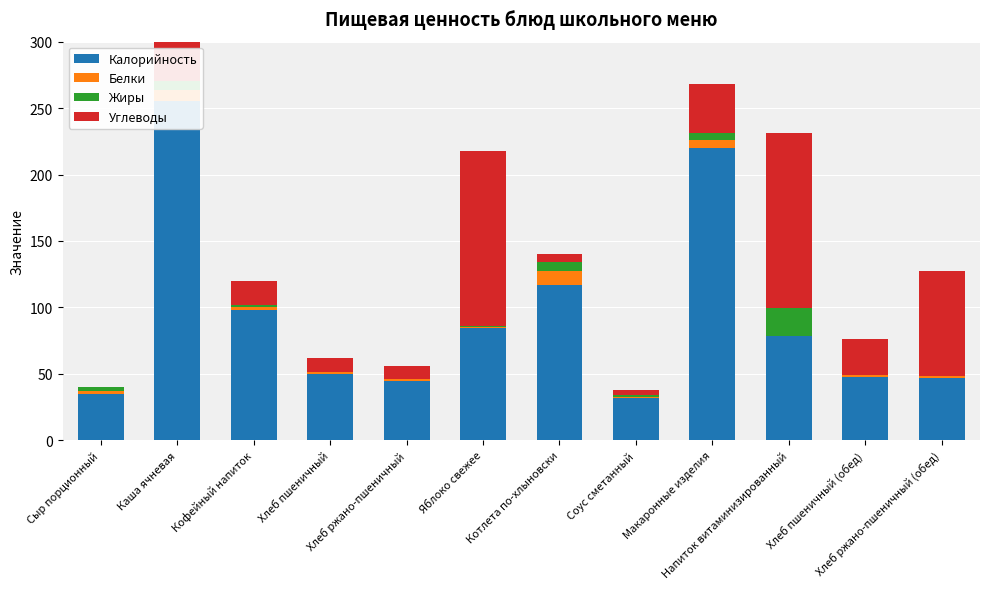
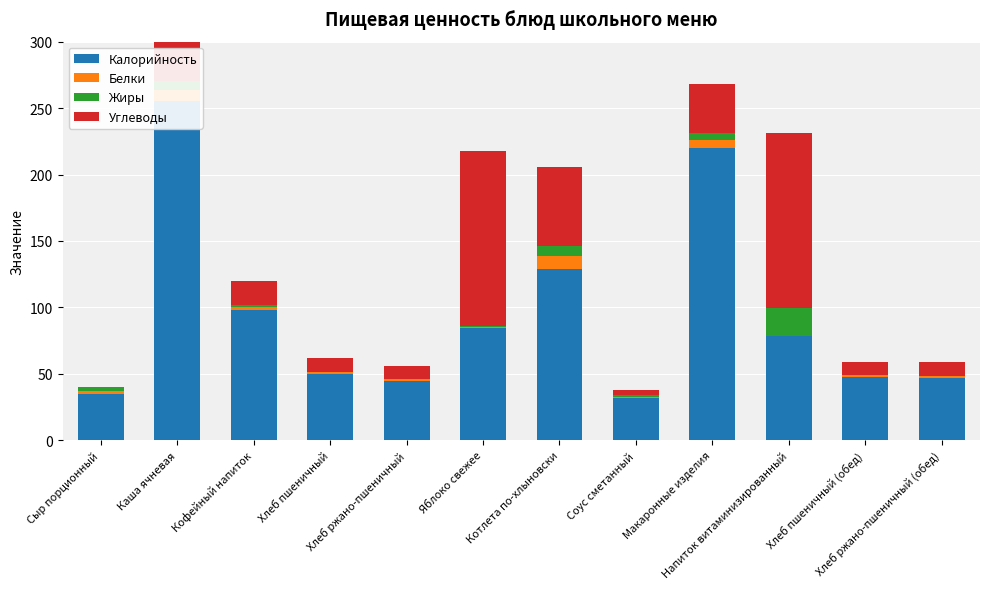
Калорийность, Котлета по-хлыновски: 117 -> 129
Углеводы, Котлета по-хлыновски: 6 -> 59
Углеводы, Хлеб пшеничный (обед): 27 -> 10
Углеводы, Хлеб ржано-пшеничный (обед): 79 -> 10
